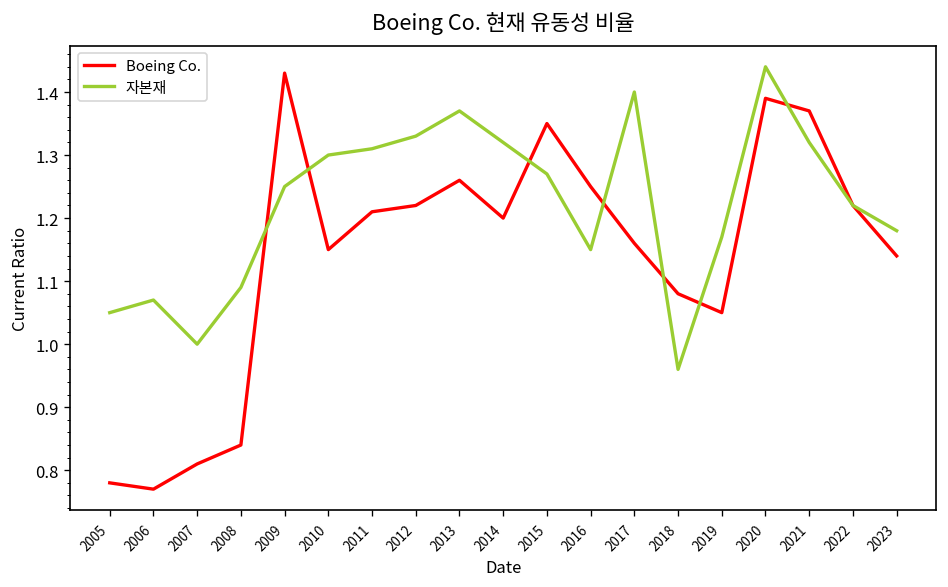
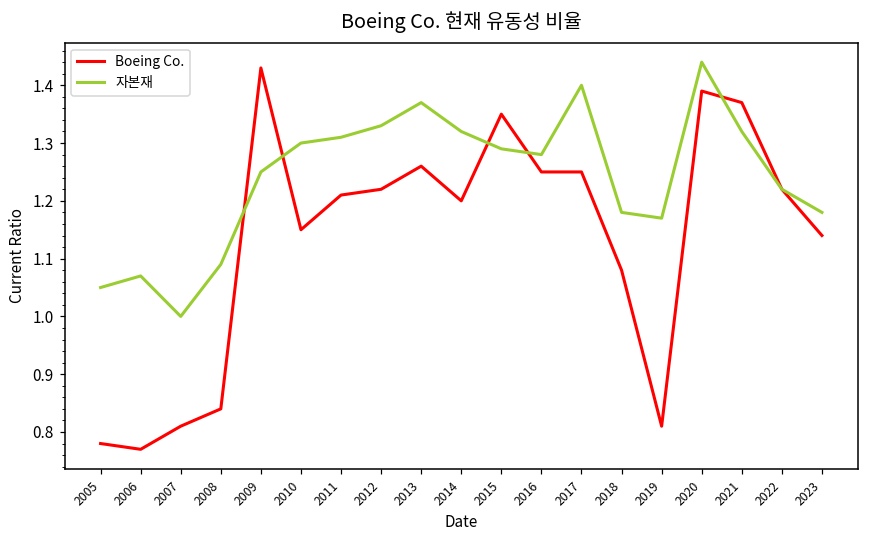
자본재, 2015: 1.27 -> 1.29
자본재, 2016: 1.15 -> 1.28
Boeing Co., 2017: 1.16 -> 1.25
자본재, 2018: 0.96 -> 1.18
Boeing Co., 2019: 1.05 -> 0.81
